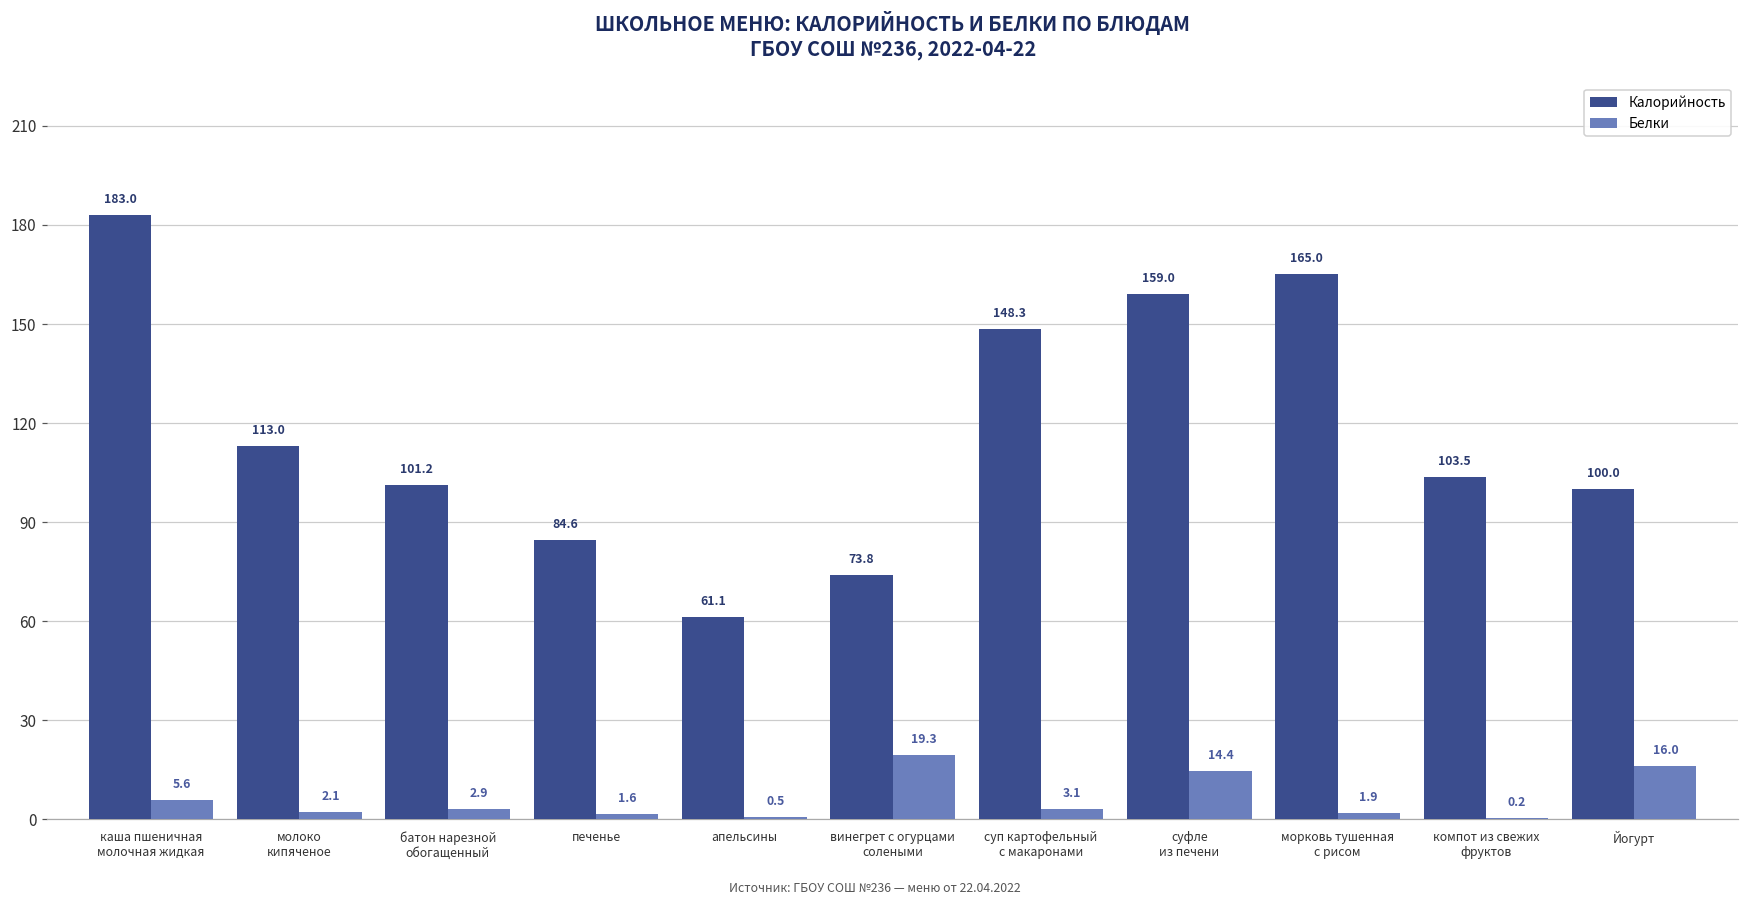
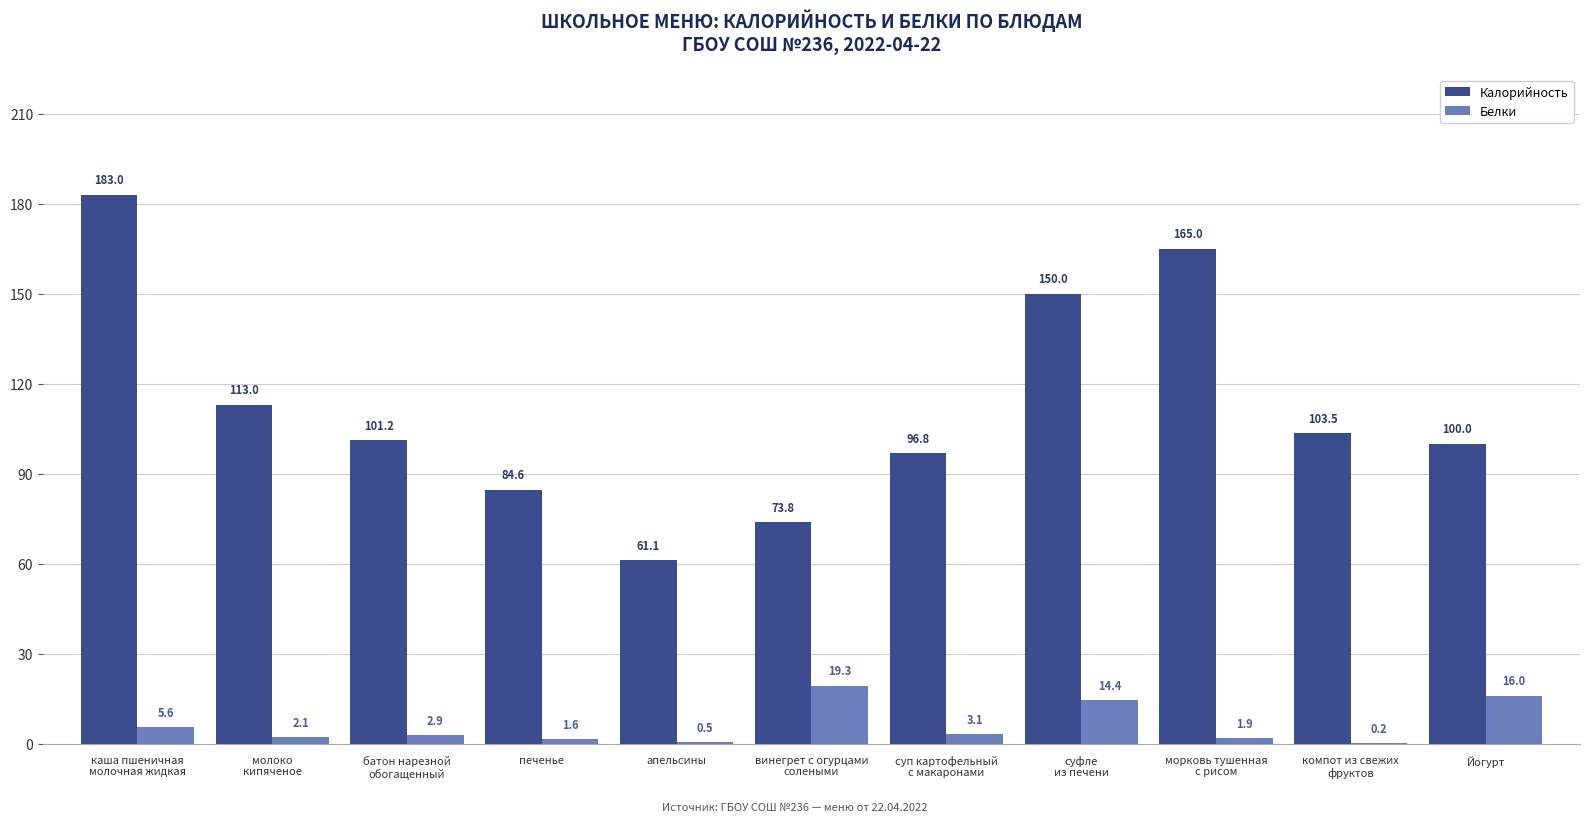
Калорийность, суп картофельный с макаронами: 148.3 -> 96.8
Калорийность, суфле из печени: 159.0 -> 150.0
